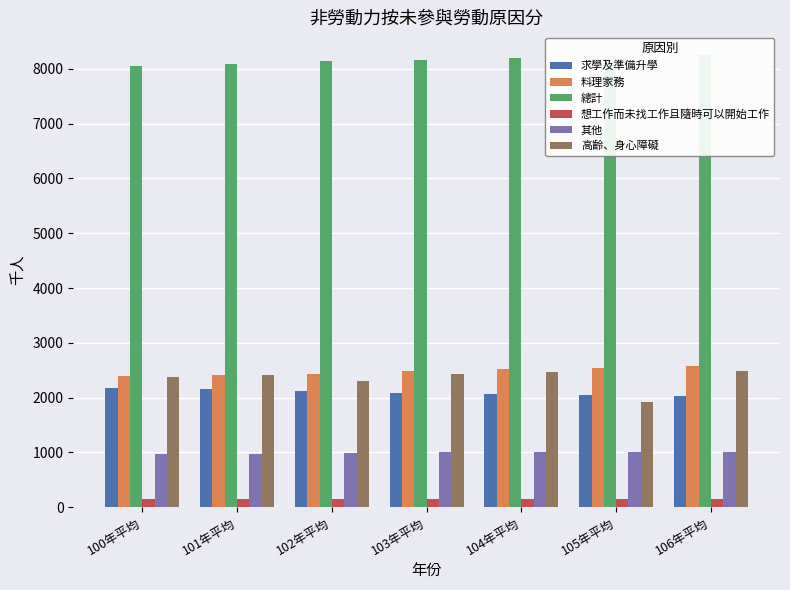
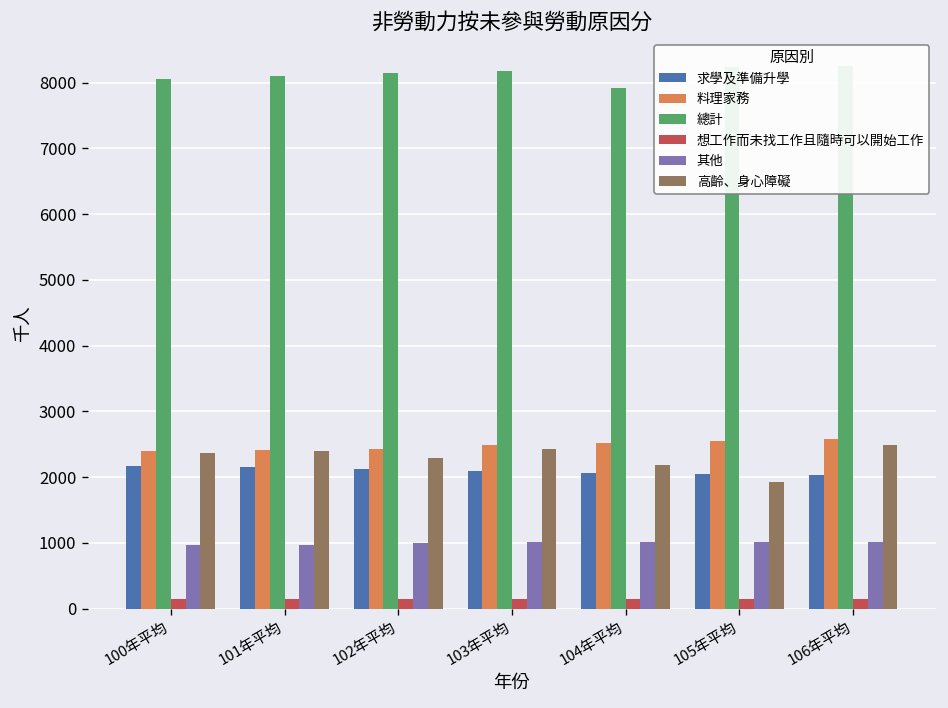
總計, 104年平均: 8200 -> 7900
高齡、身心障礙, 104年平均: 2500 -> 2200
